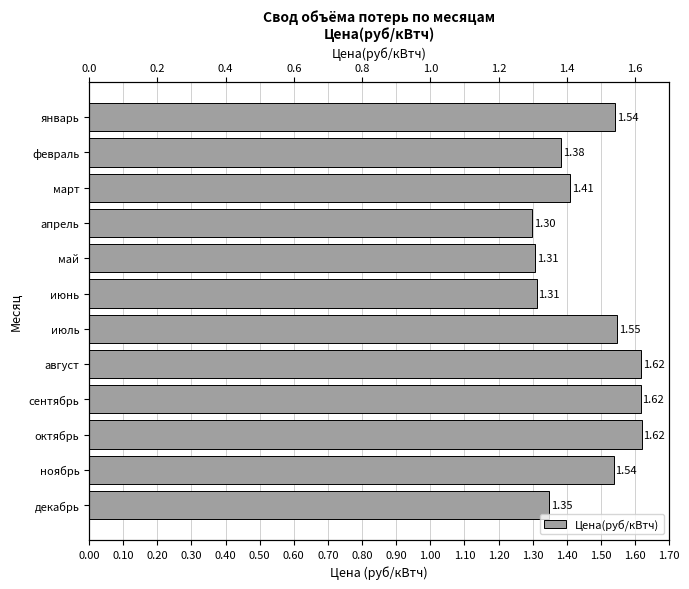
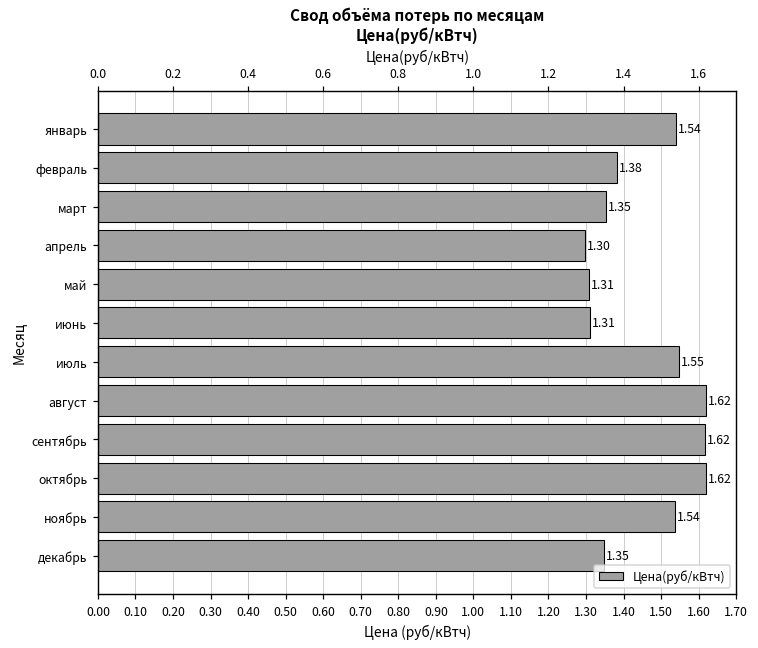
март: 1.41 -> 1.35
